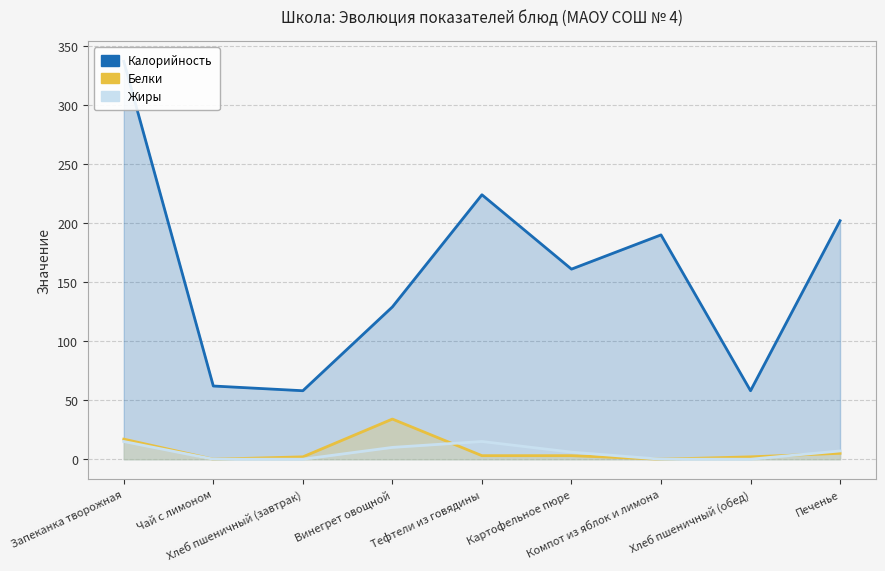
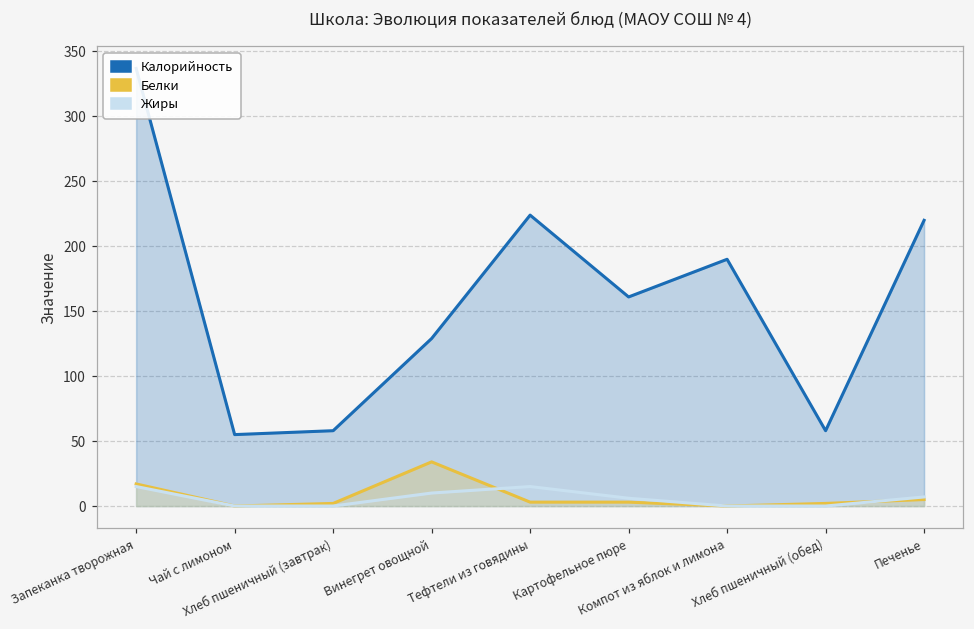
Калорийность, Чай с лимоном: 62 -> 55
Калорийность, Печенье: 202 -> 220
